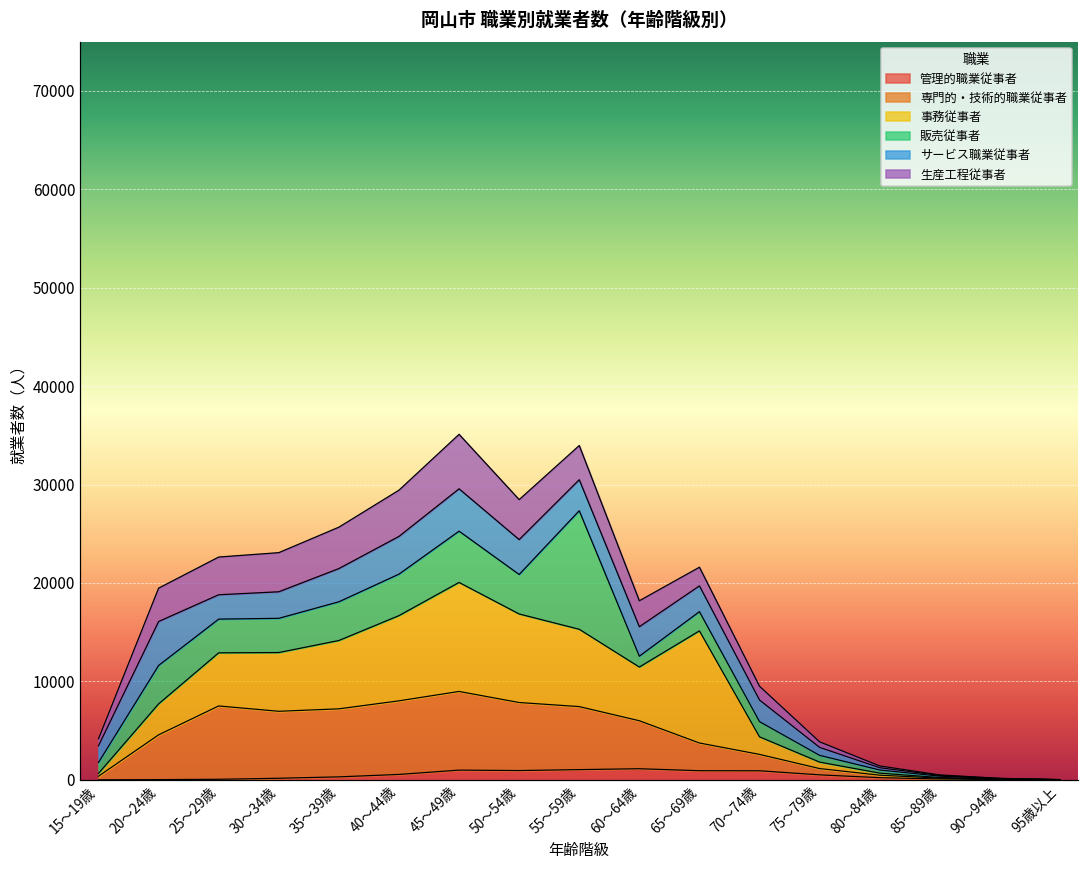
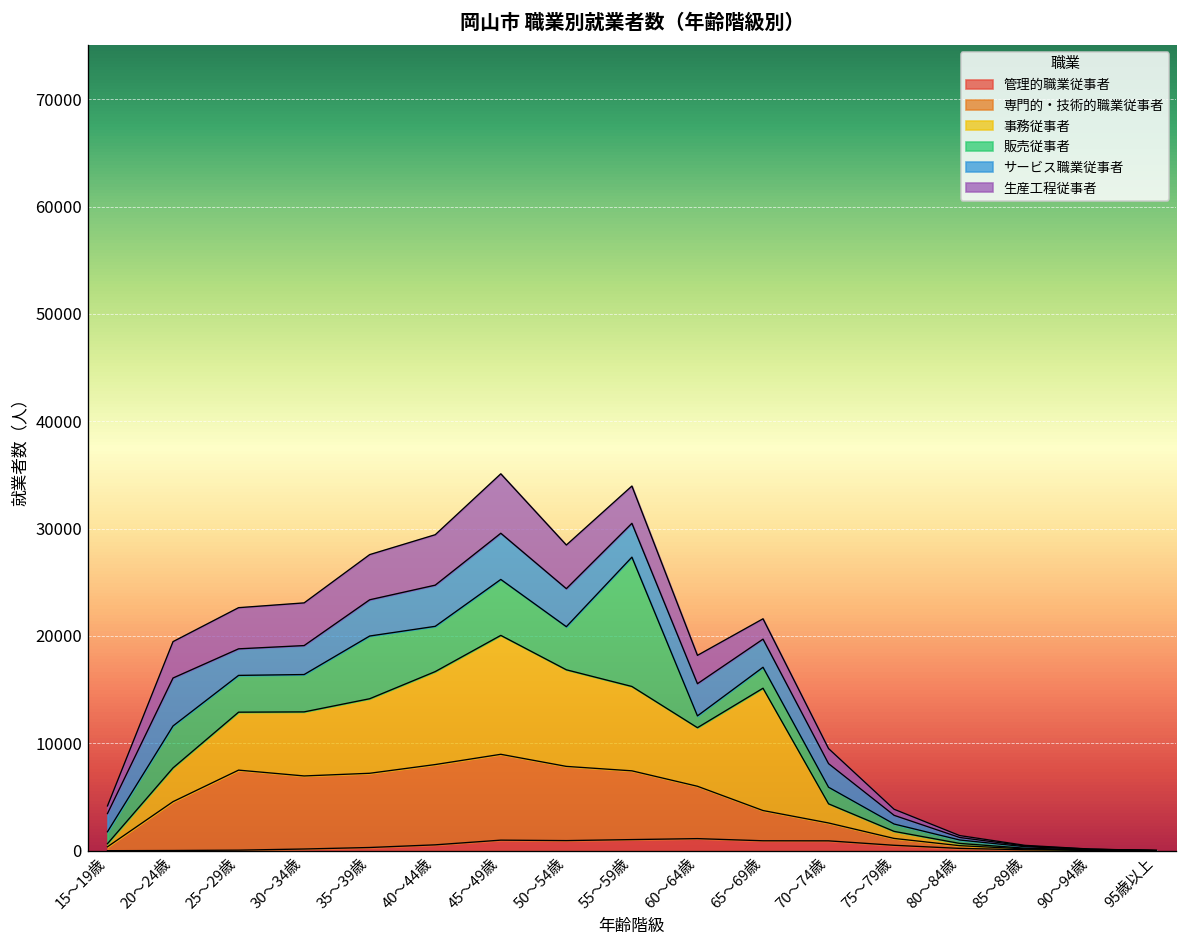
販売従事者, 35～39歳: 4000 -> 6000
